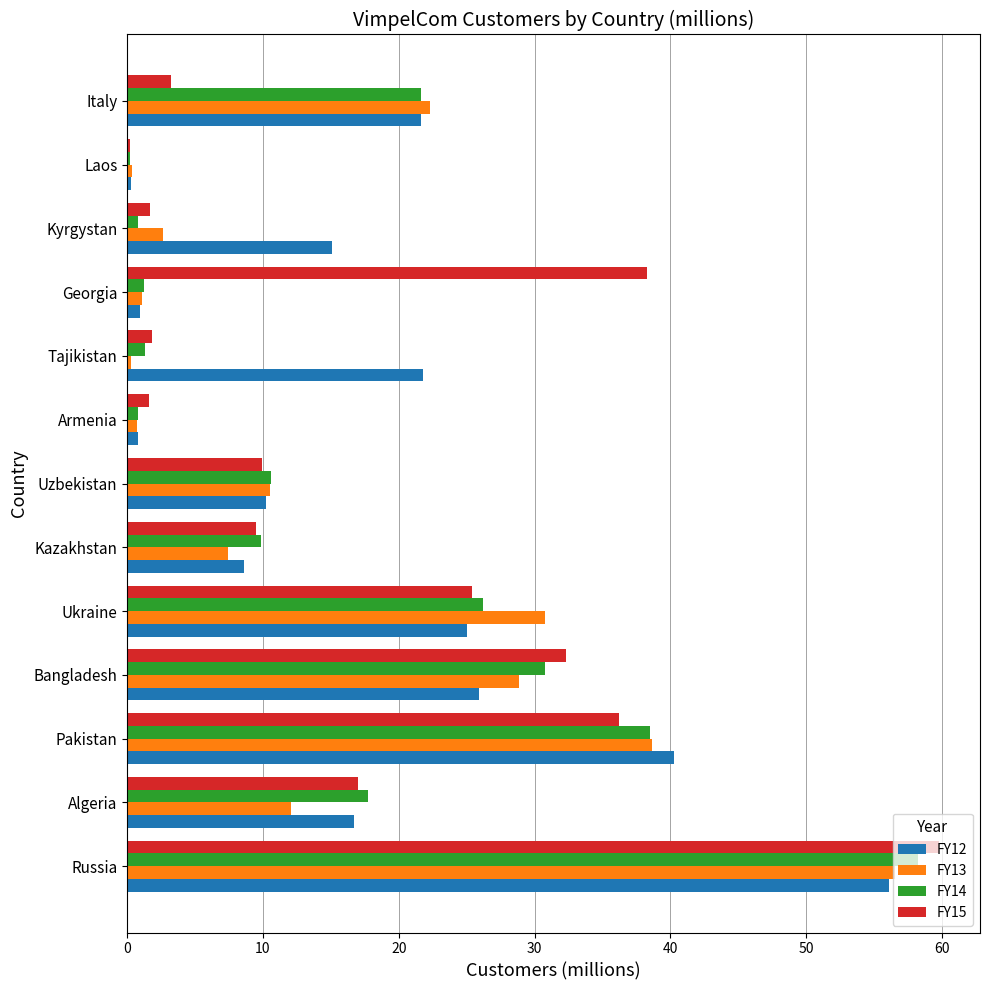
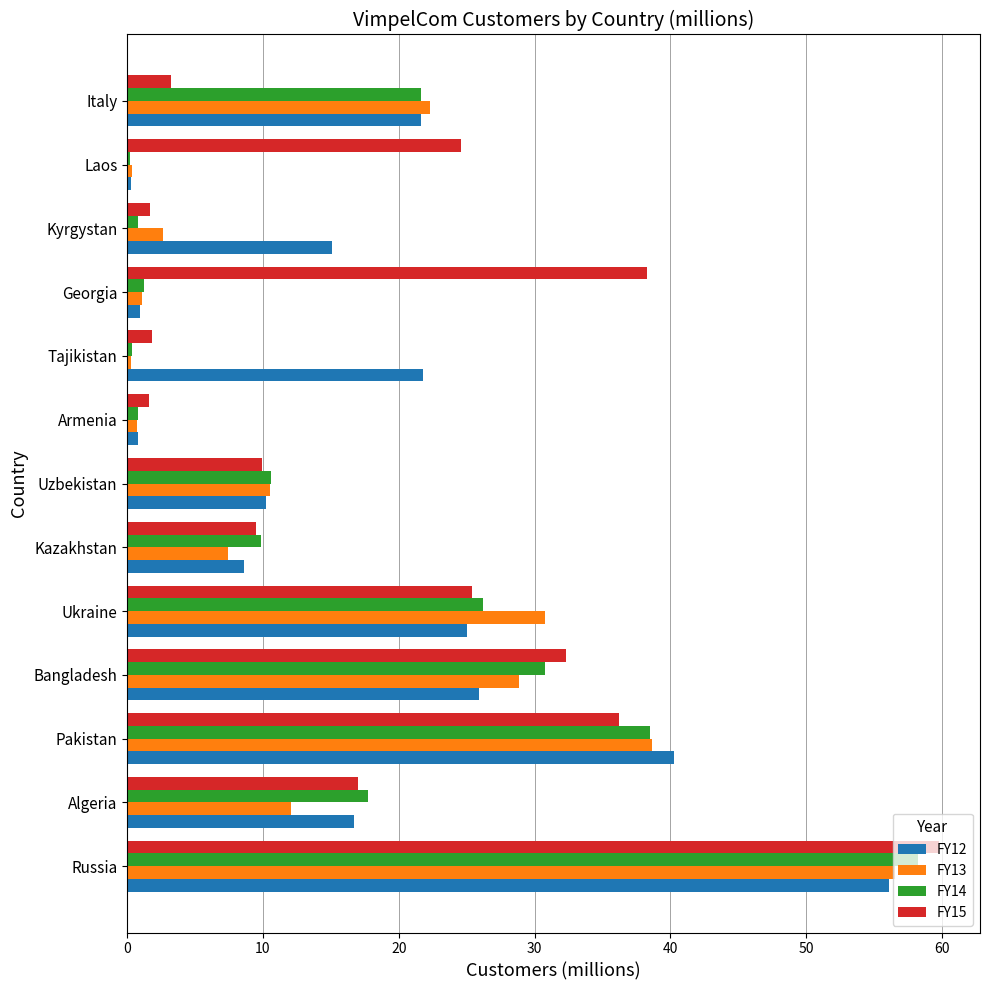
FY15, Laos: 0.2 -> 24.6
FY14, Tajikistan: 1.3 -> 0.4
